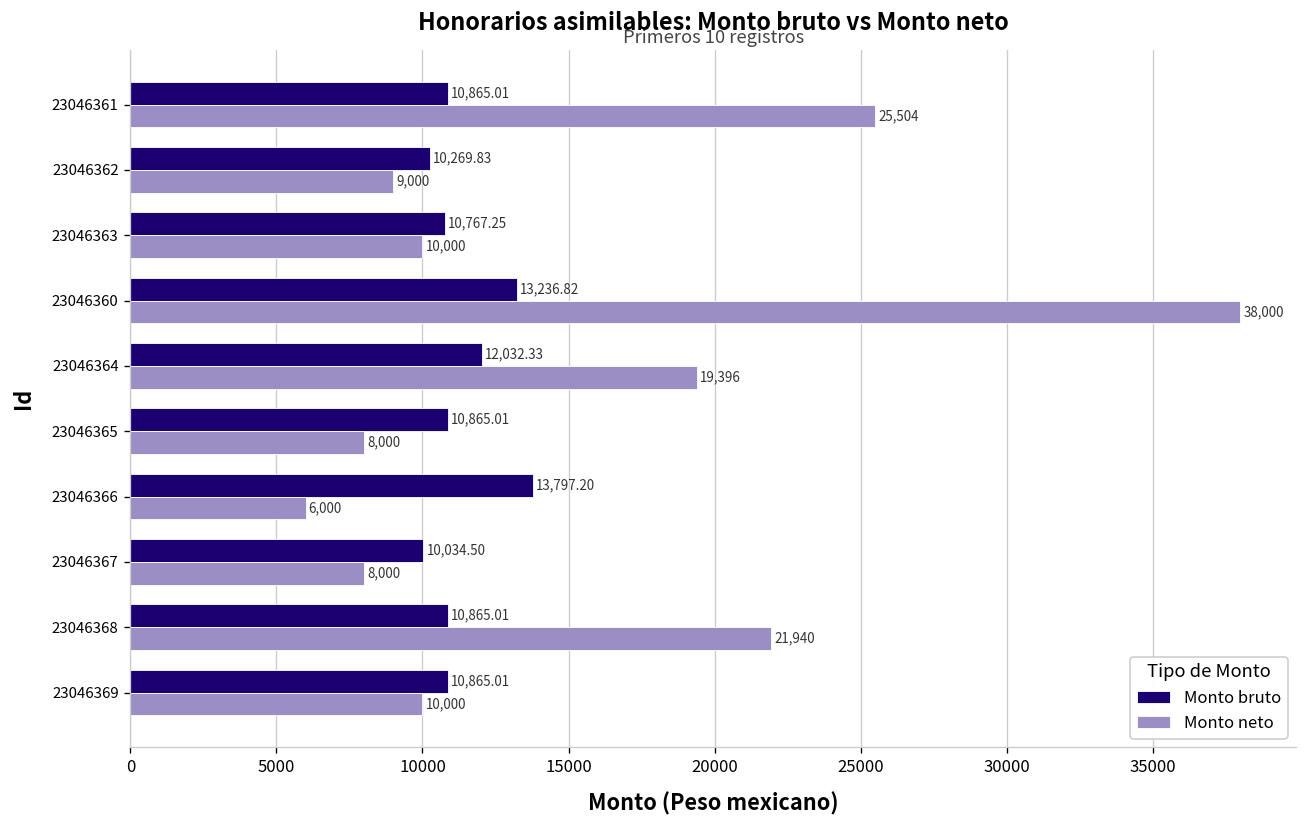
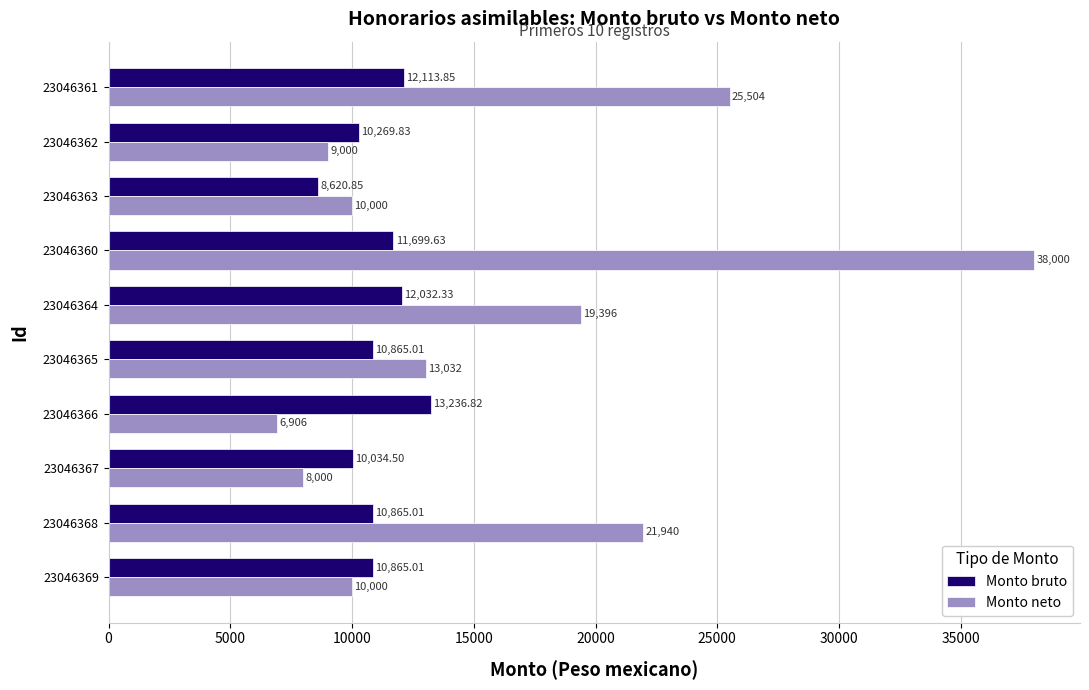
Monto bruto, 23046361: 10,865.01 -> 12,113.85
Monto bruto, 23046363: 10,767.25 -> 8,620.85
Monto bruto, 23046360: 13,236.82 -> 11,699.63
Monto neto, 23046365: 8,000 -> 13,032
Monto bruto, 23046366: 13,797.20 -> 13,236.82
Monto neto, 23046366: 6,000 -> 6,906
